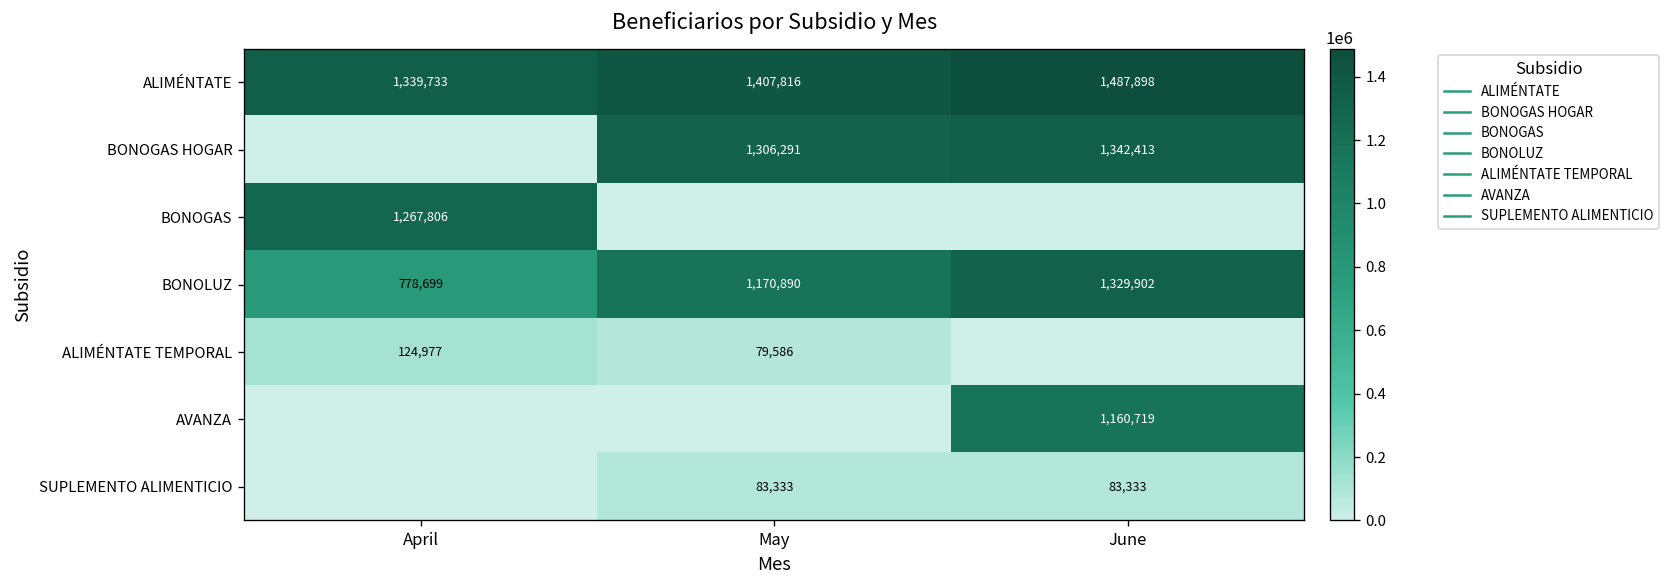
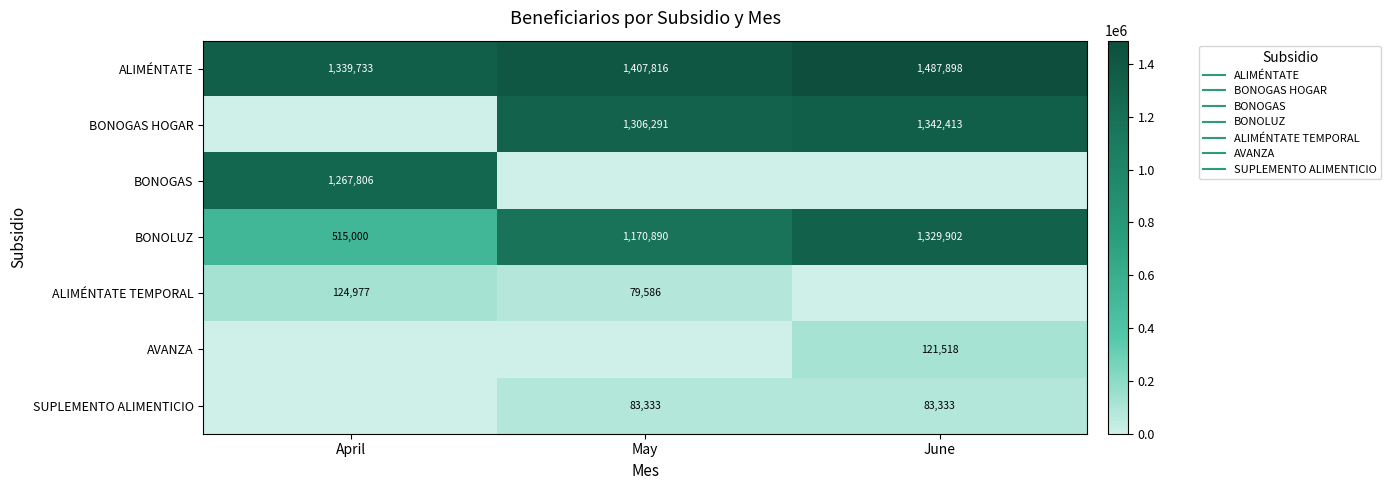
BONOLUZ, April: 778,699 -> 515,000
AVANZA, June: 1,160,719 -> 121,518
